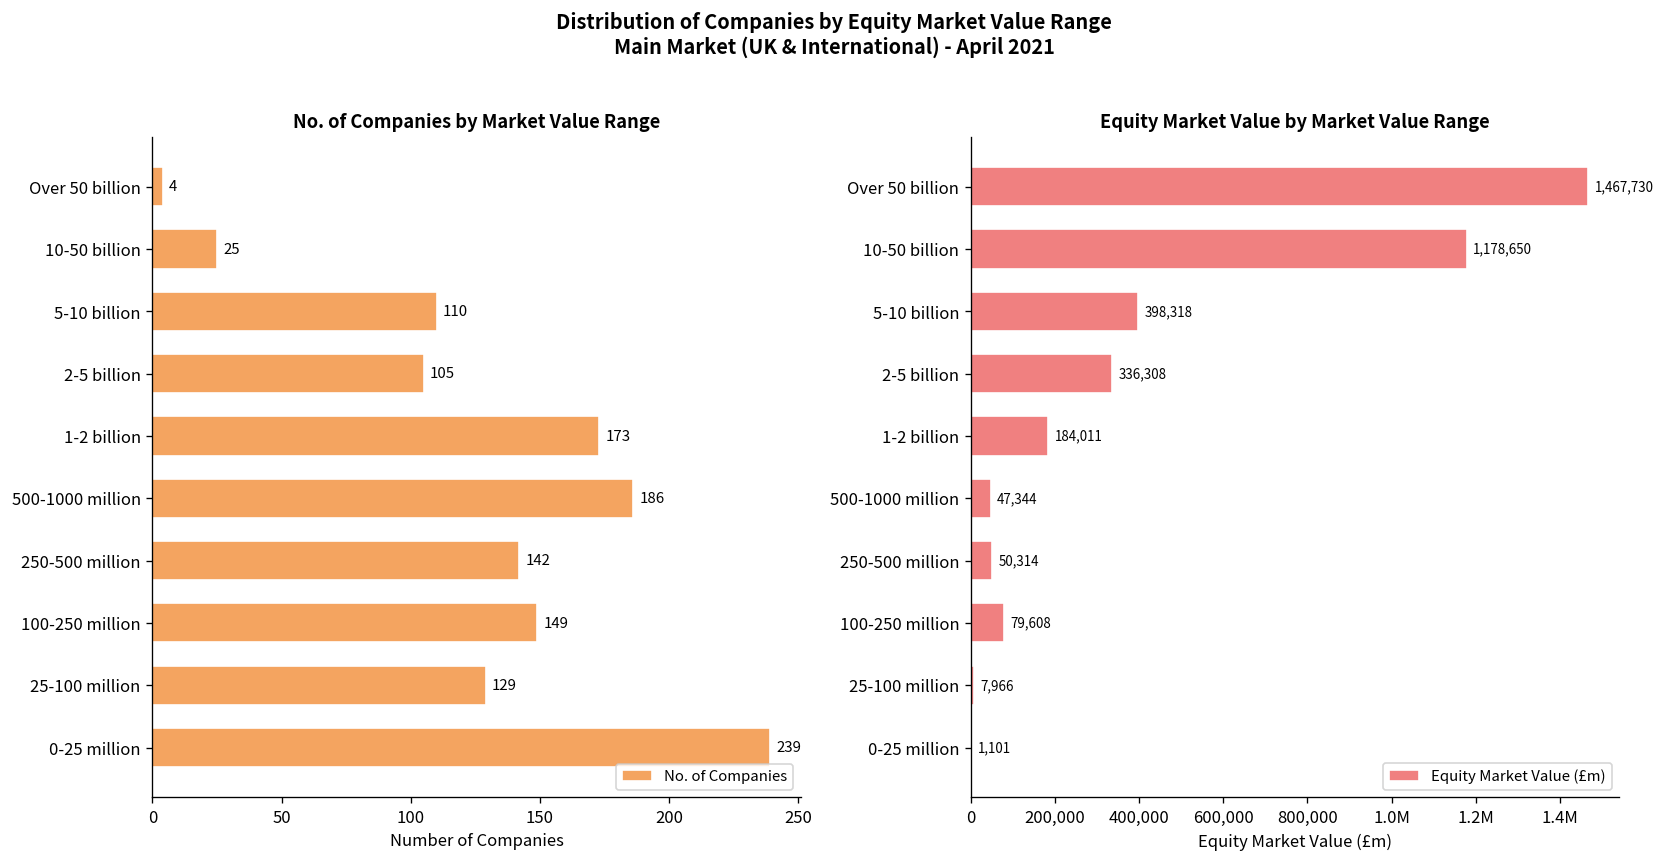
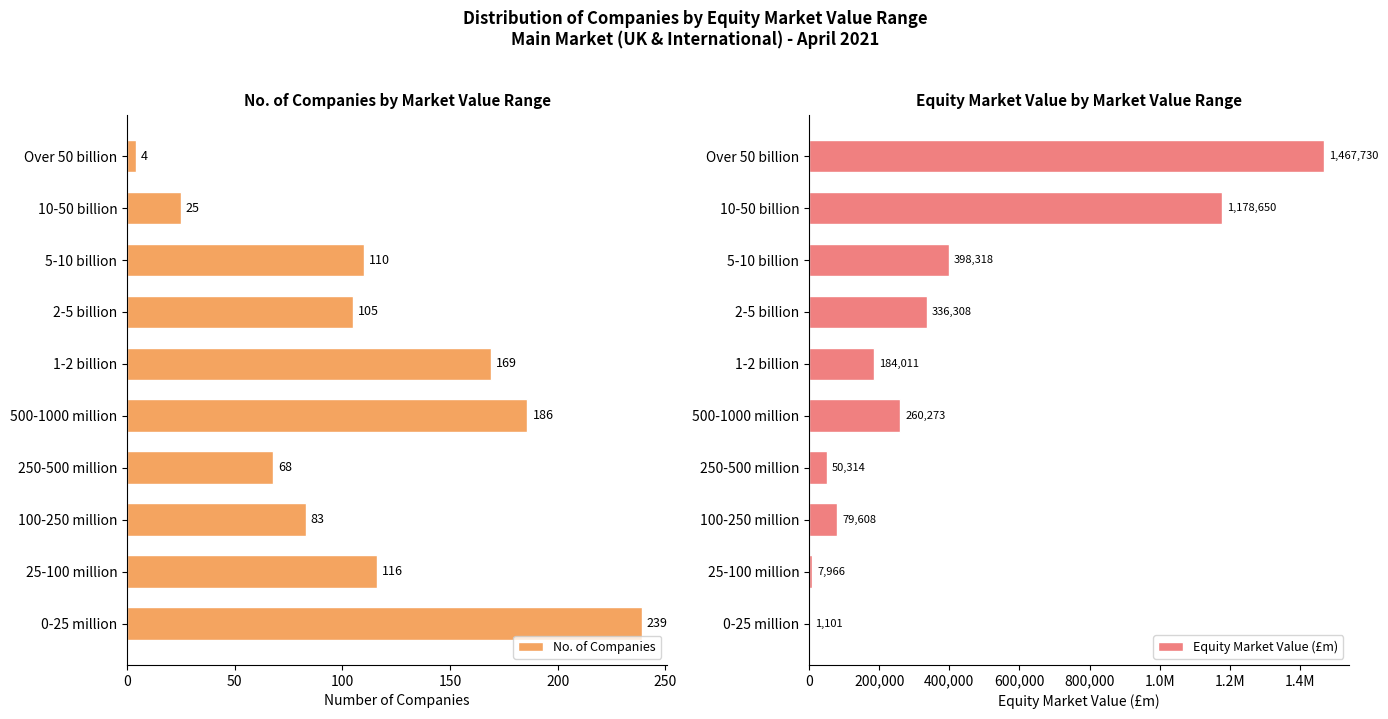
No. of Companies by Market Value Range, 1-2 billion: 173 -> 169
No. of Companies by Market Value Range, 250-500 million: 142 -> 68
No. of Companies by Market Value Range, 100-250 million: 149 -> 83
No. of Companies by Market Value Range, 25-100 million: 129 -> 116
Equity Market Value by Market Value Range, 500-1000 million: 47,344 -> 260,273
